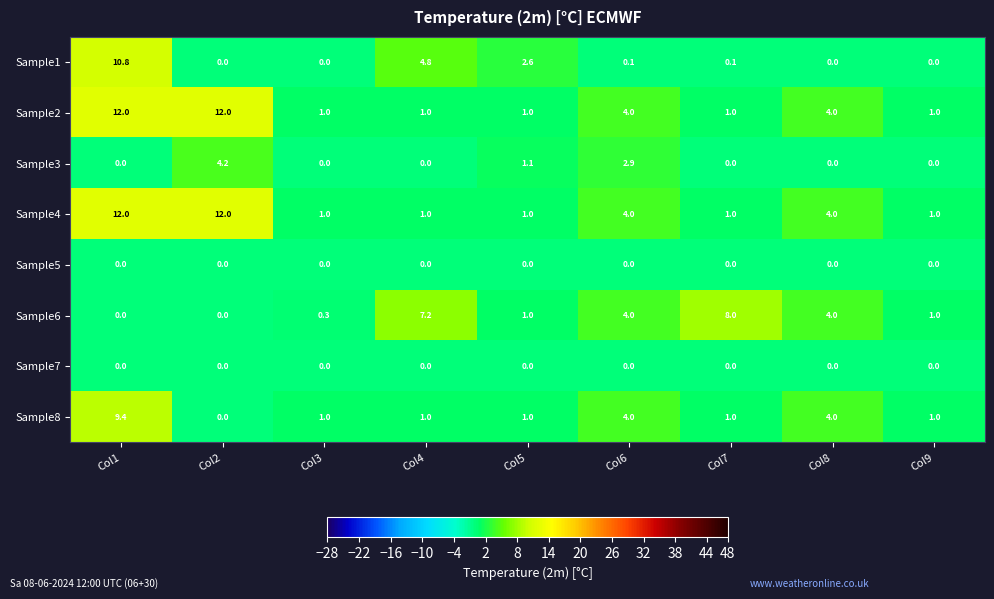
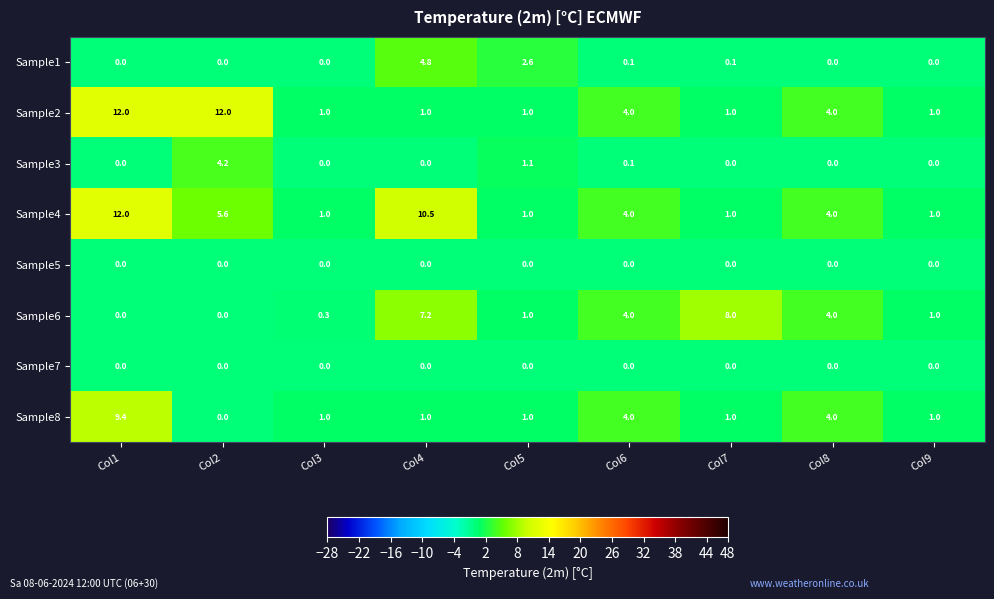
Sample1, Col1: 10.8 -> 0.0
Sample3, Col6: 2.9 -> 0.1
Sample4, Col2: 12.0 -> 5.6
Sample4, Col4: 1.0 -> 10.5
